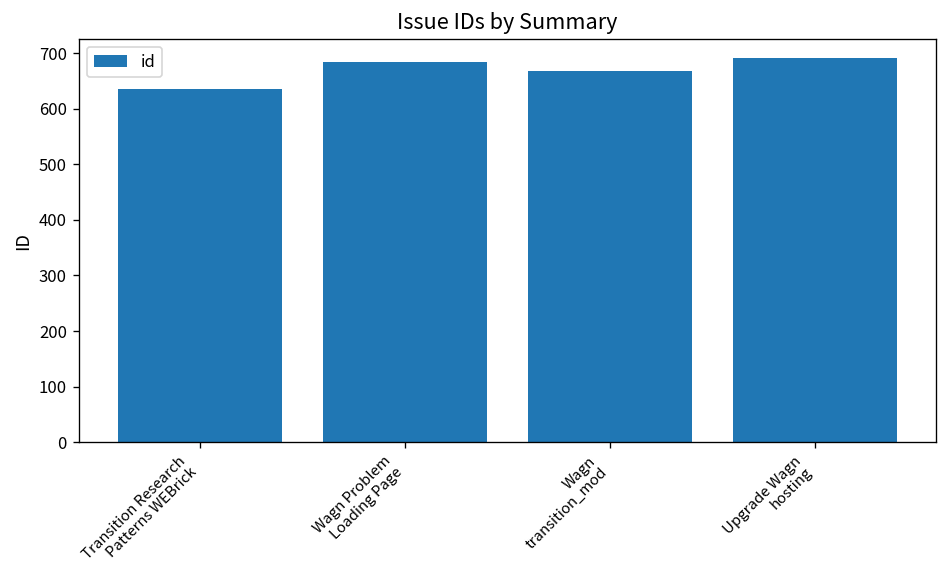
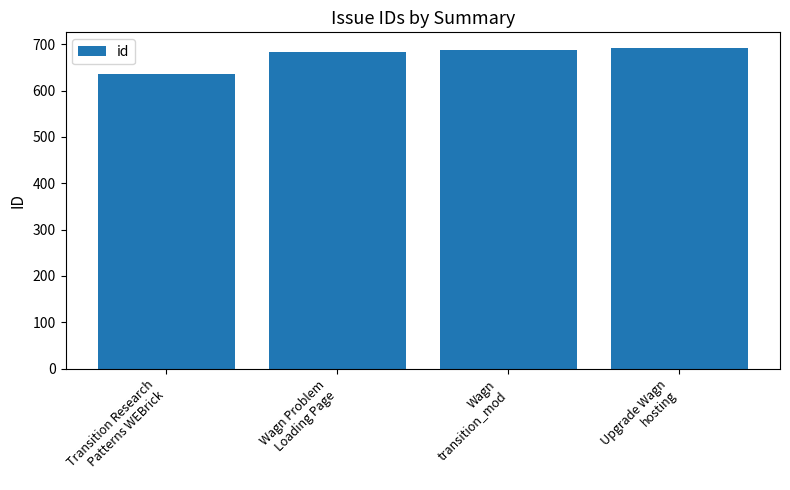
Wagn transition_mod: 670 -> 690
